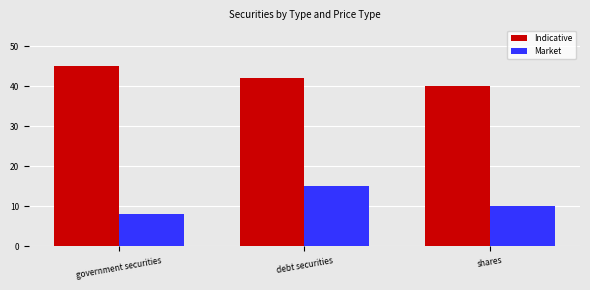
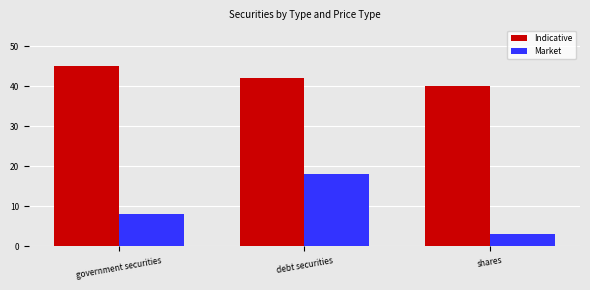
Market, debt securities: 15 -> 18
Market, shares: 10 -> 3
